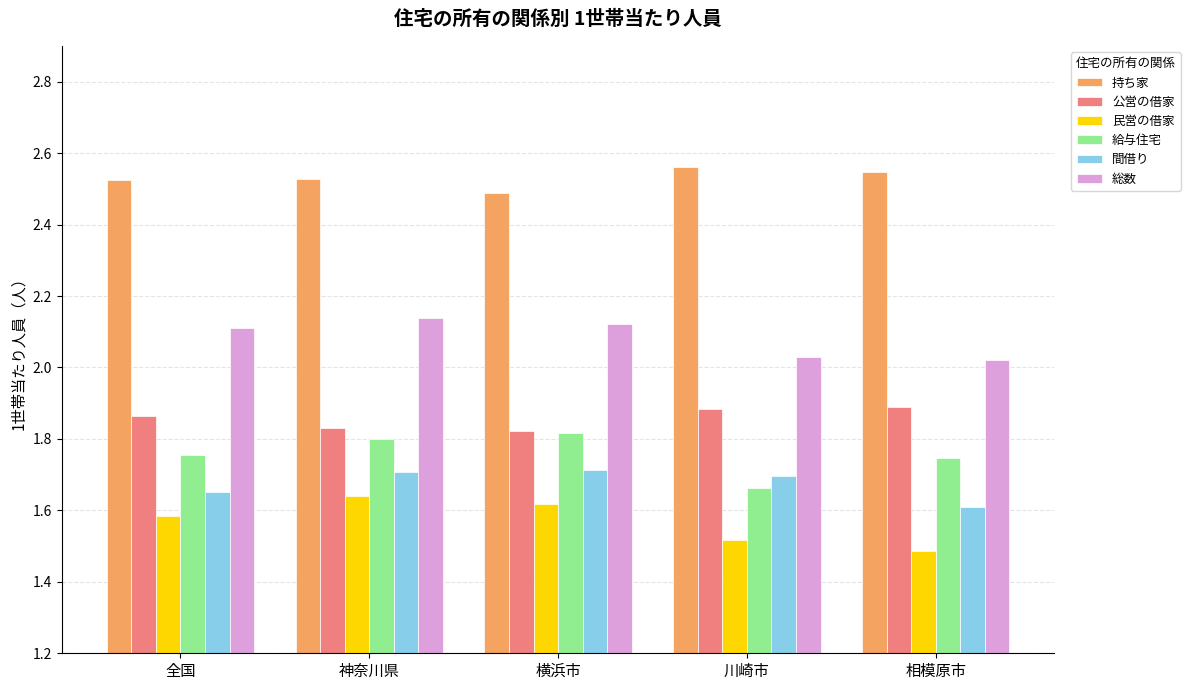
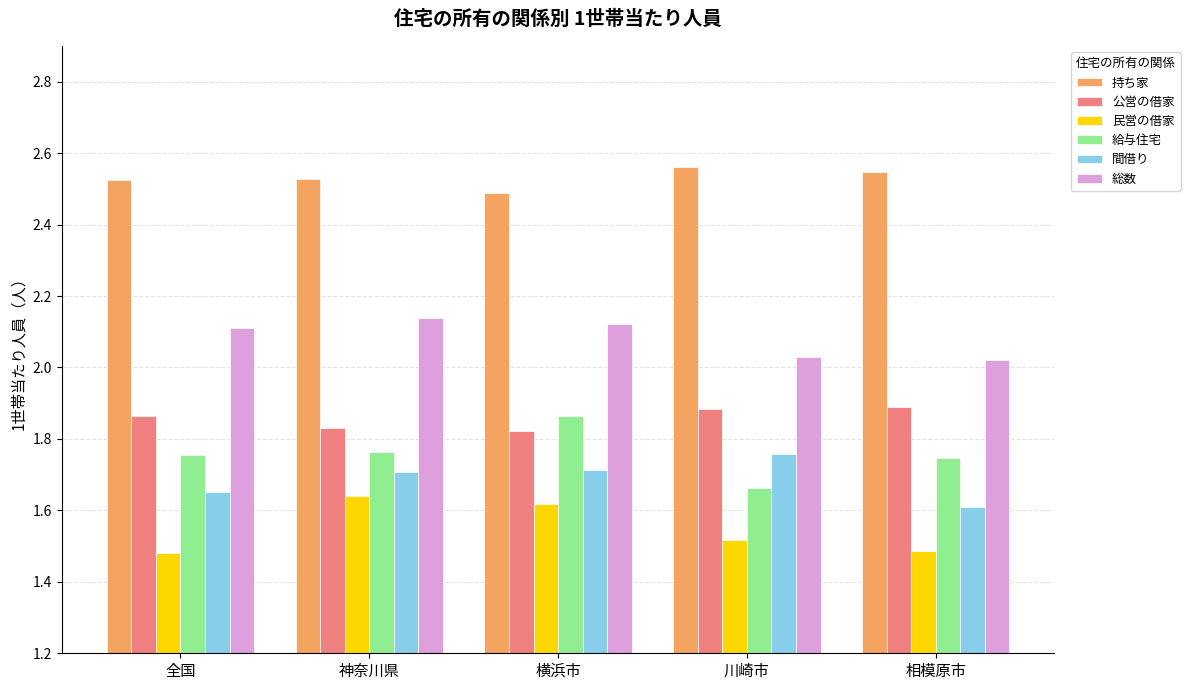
民営の借家, 全国: 1.58 -> 1.48
給与住宅, 神奈川県: 1.80 -> 1.76
給与住宅, 横浜市: 1.82 -> 1.86
間借り, 川崎市: 1.70 -> 1.76
